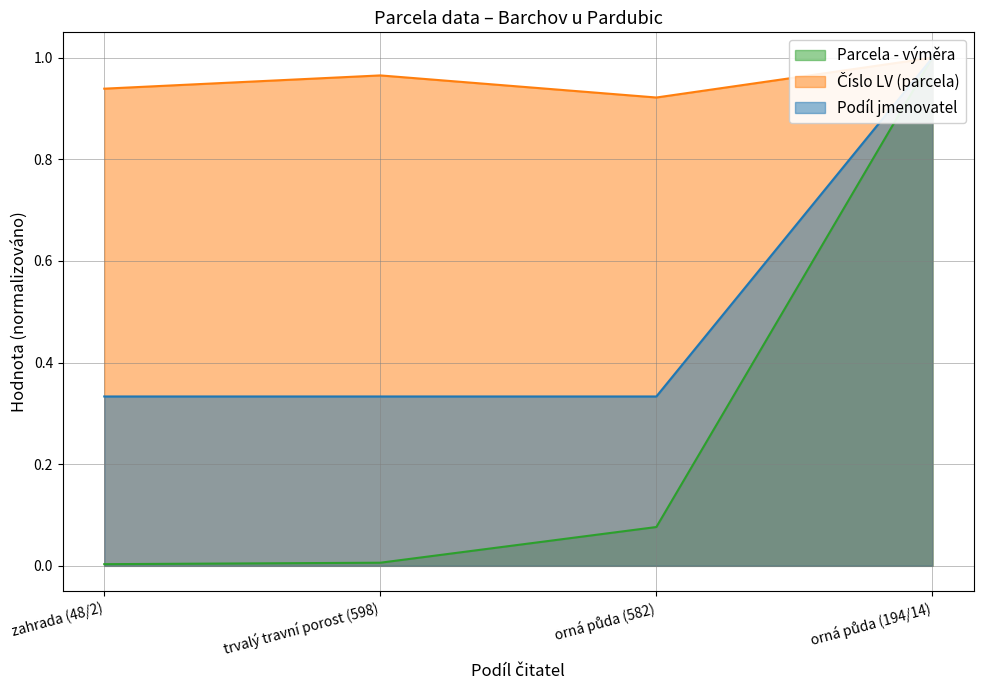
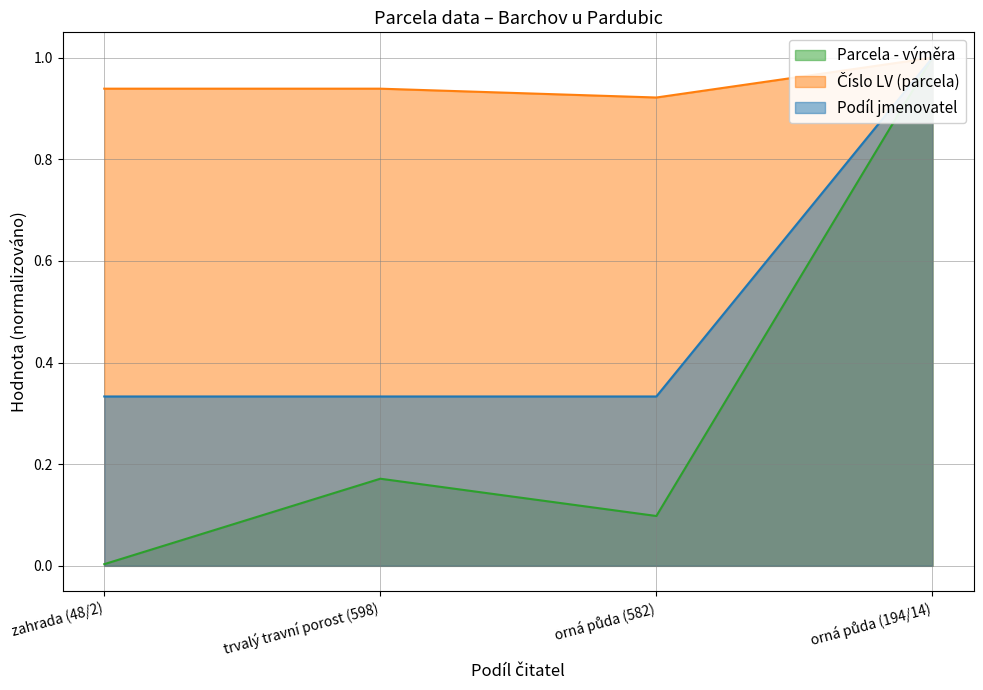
Parcela - výměra, trvalý travní porost (598): 0.01 -> 0.17
Číslo LV (parcela), trvalý travní porost (598): 0.97 -> 0.94
Parcela - výměra, orná půda (582): 0.08 -> 0.10
